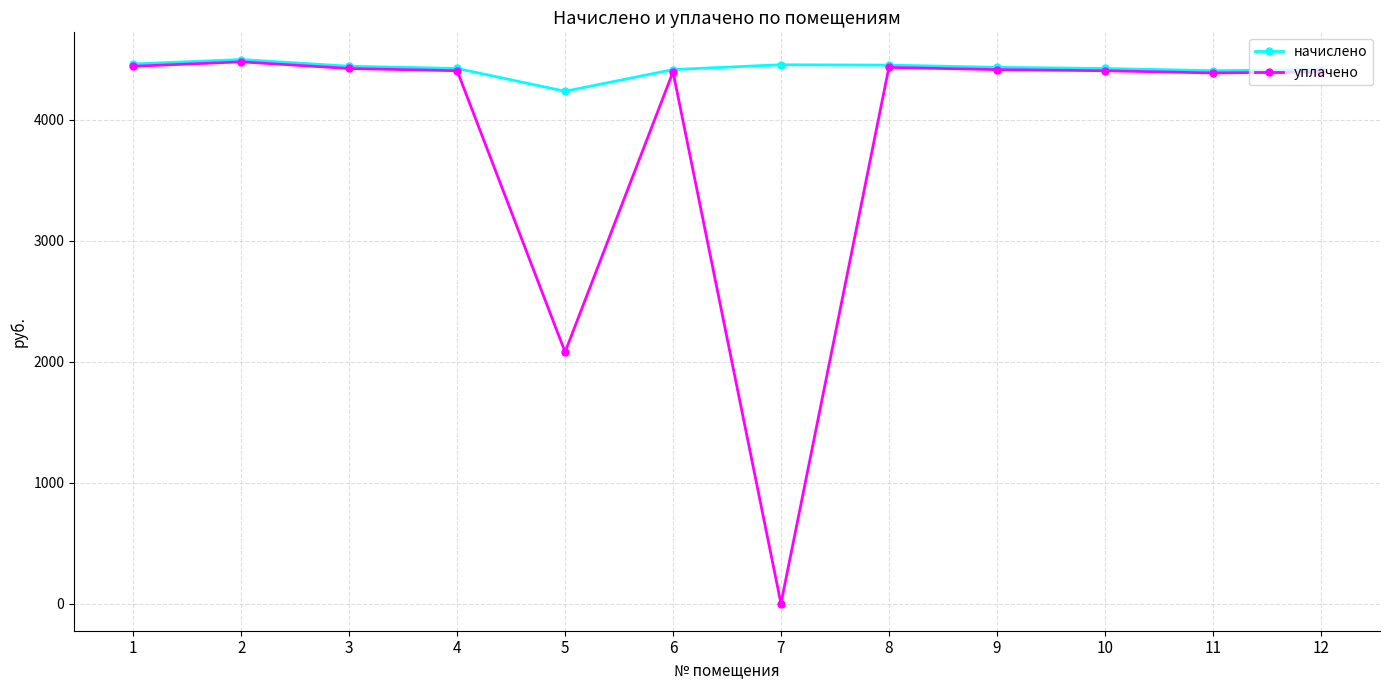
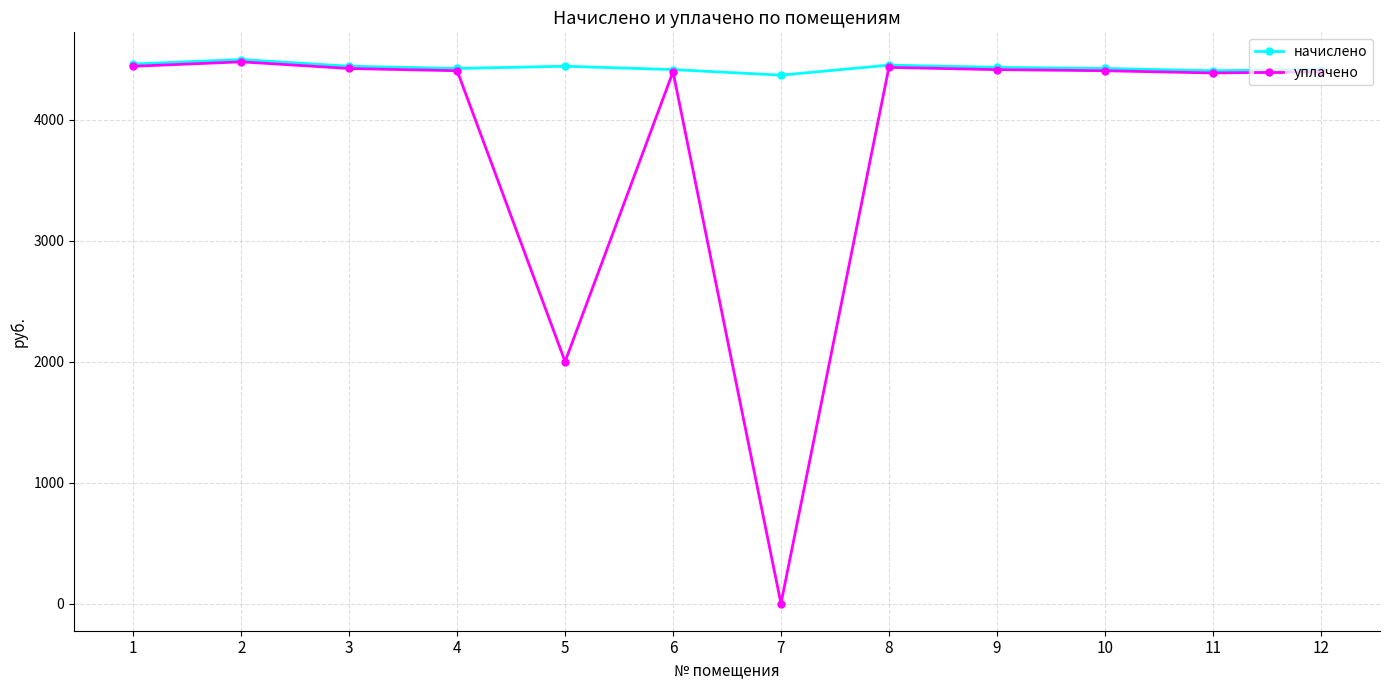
начислено, 5: 4230 -> 4440
уплачено, 5: 2080 -> 2000
начислено, 7: 4450 -> 4370
